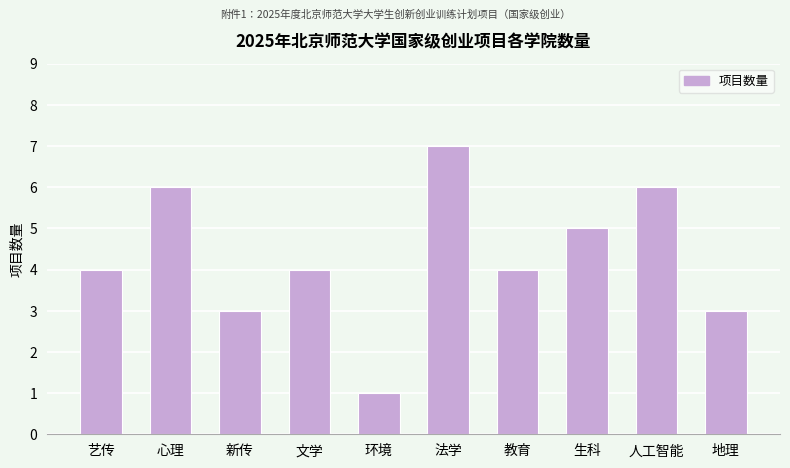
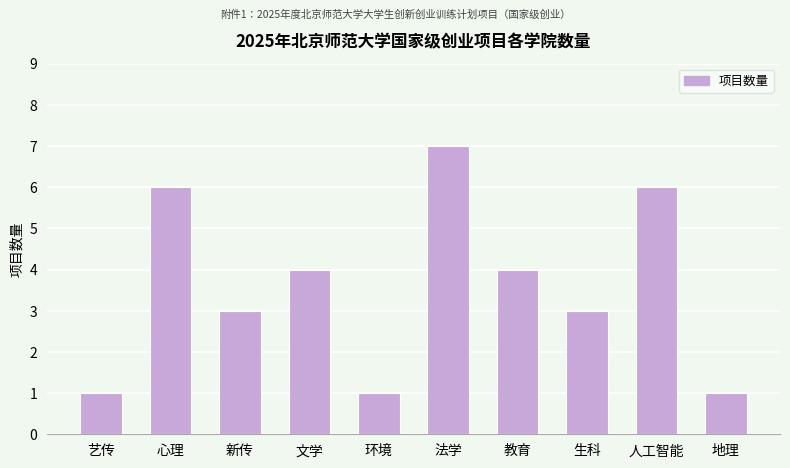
艺传: 4 -> 1
生科: 5 -> 3
地理: 3 -> 1
